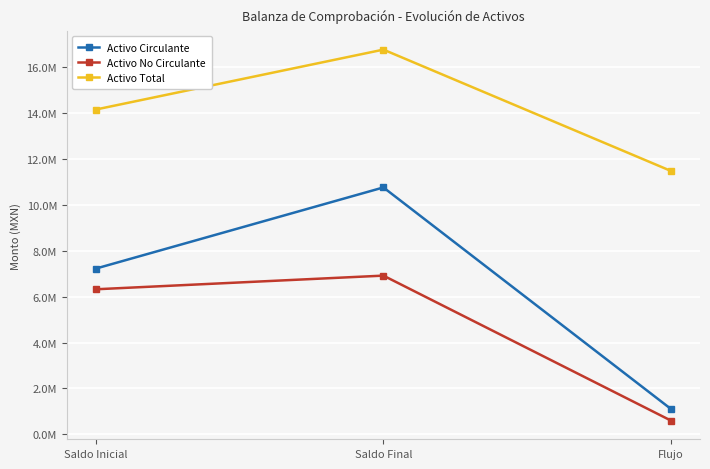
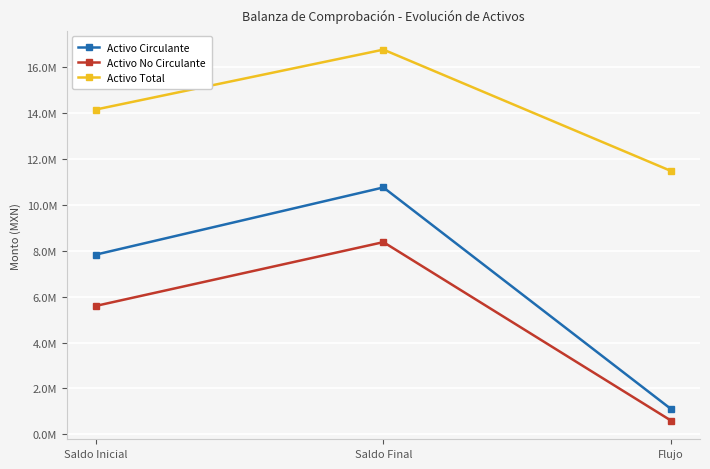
Activo Circulante, Saldo Inicial: 7200000 -> 7800000
Activo No Circulante, Saldo Inicial: 6300000 -> 5600000
Activo No Circulante, Saldo Final: 6900000 -> 8400000
